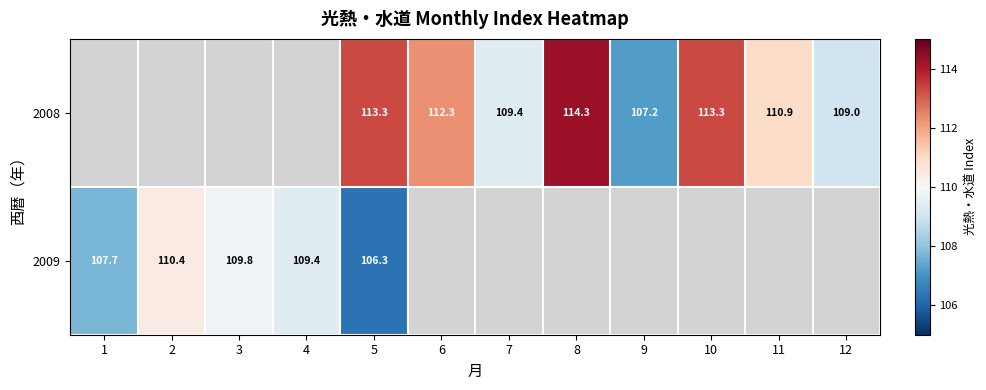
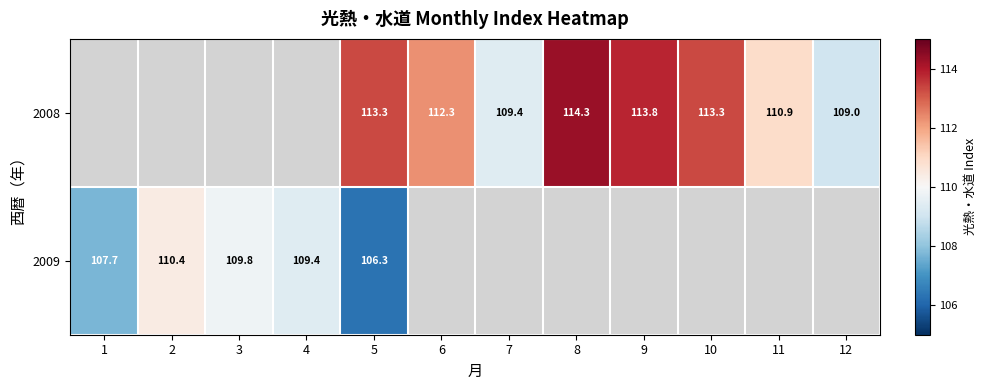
2008, 9: 107.2 -> 113.8
